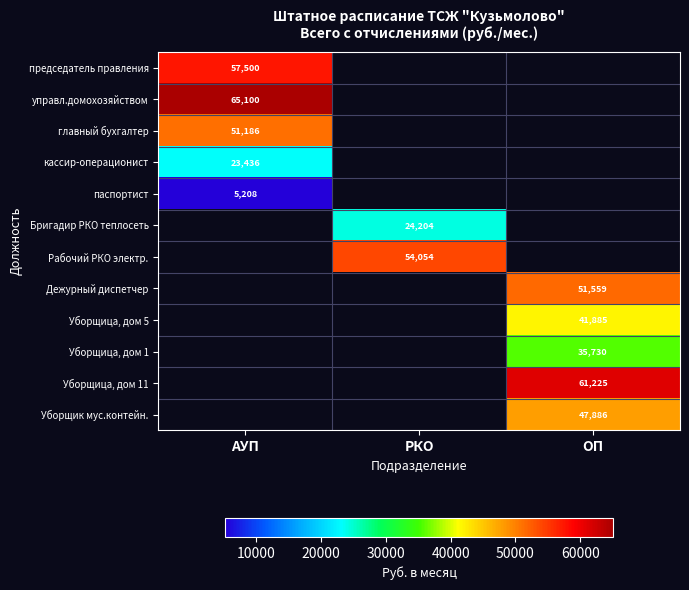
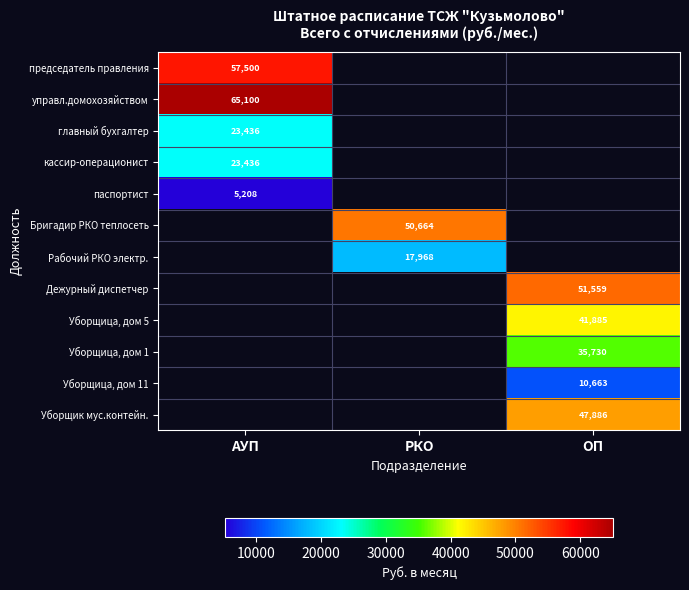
главный бухгалтер, АУП: 51,186 -> 23,436
Бригадир РКО теплосеть, РКО: 24,204 -> 50,664
Рабочий РКО электр., РКО: 54,054 -> 17,968
Уборщица, дом 11, ОП: 61,225 -> 10,663
